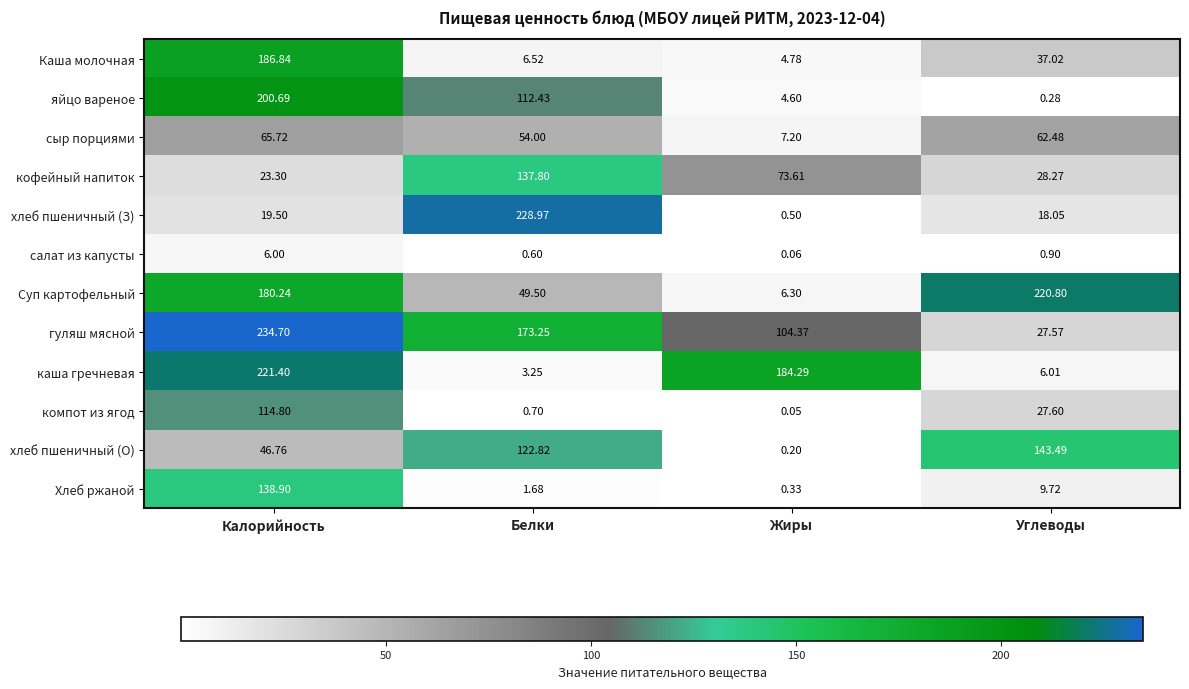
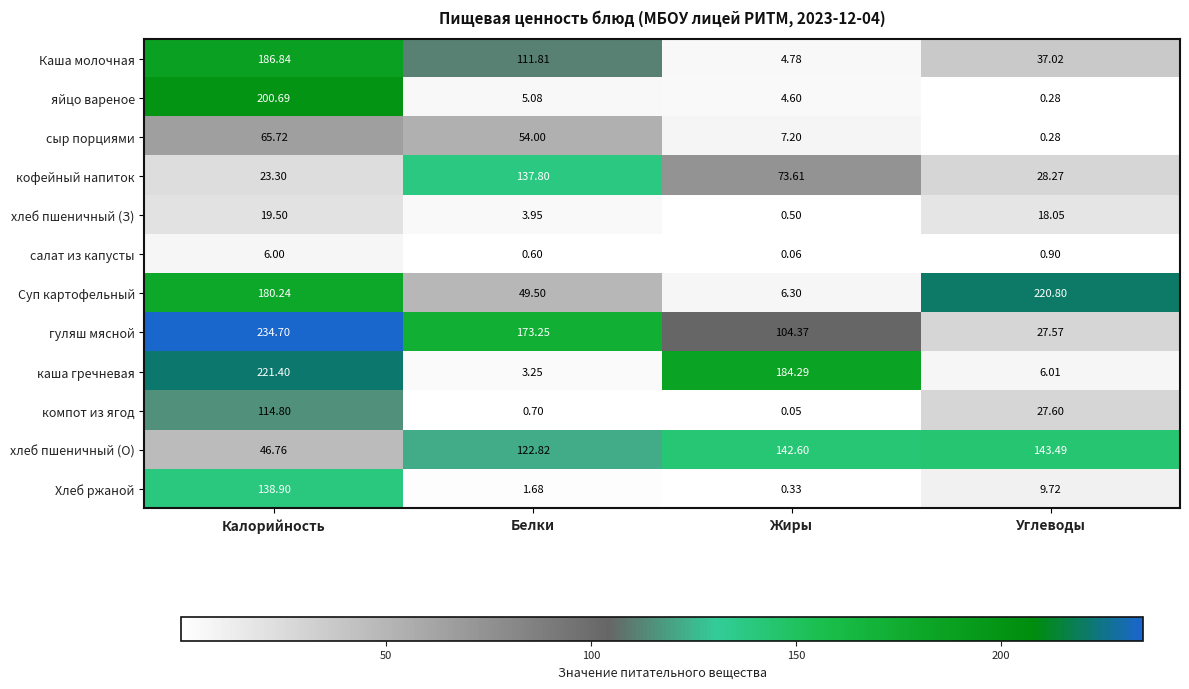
Каша молочная, Белки: 6.52 -> 111.81
яйцо вареное, Белки: 112.43 -> 5.08
сыр порциями, Углеводы: 62.48 -> 0.28
хлеб пшеничный (З), Белки: 228.97 -> 3.95
хлеб пшеничный (О), Жиры: 0.20 -> 142.60
